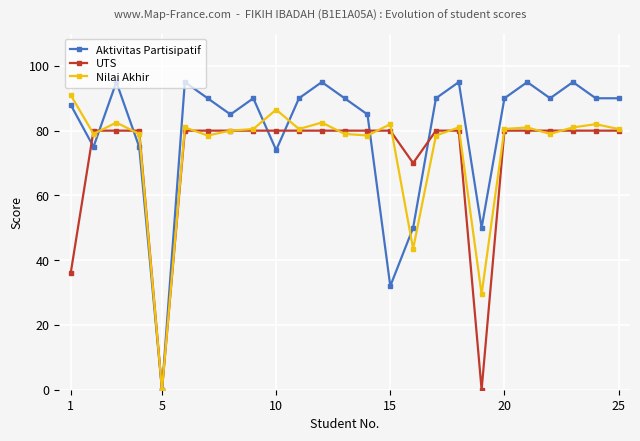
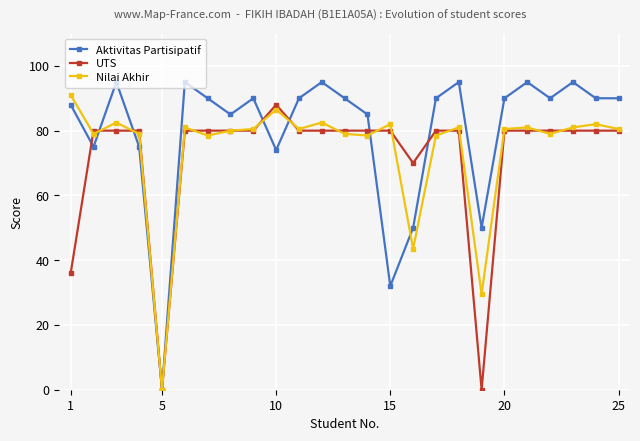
UTS, 10: 80 -> 88
